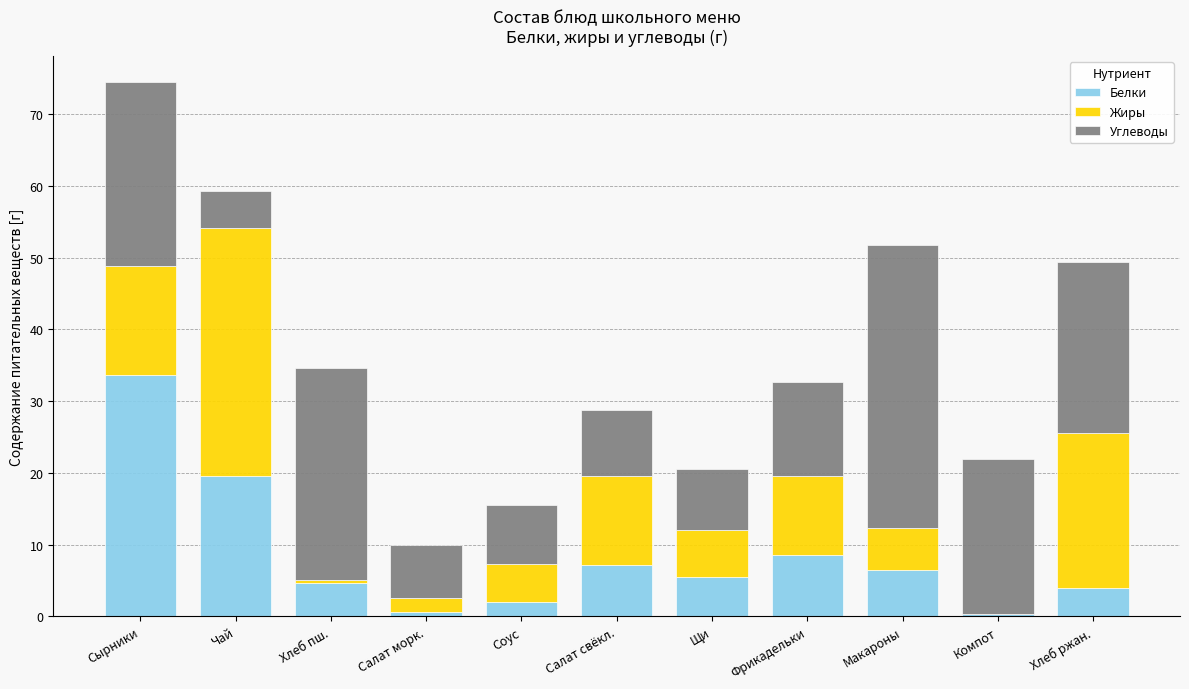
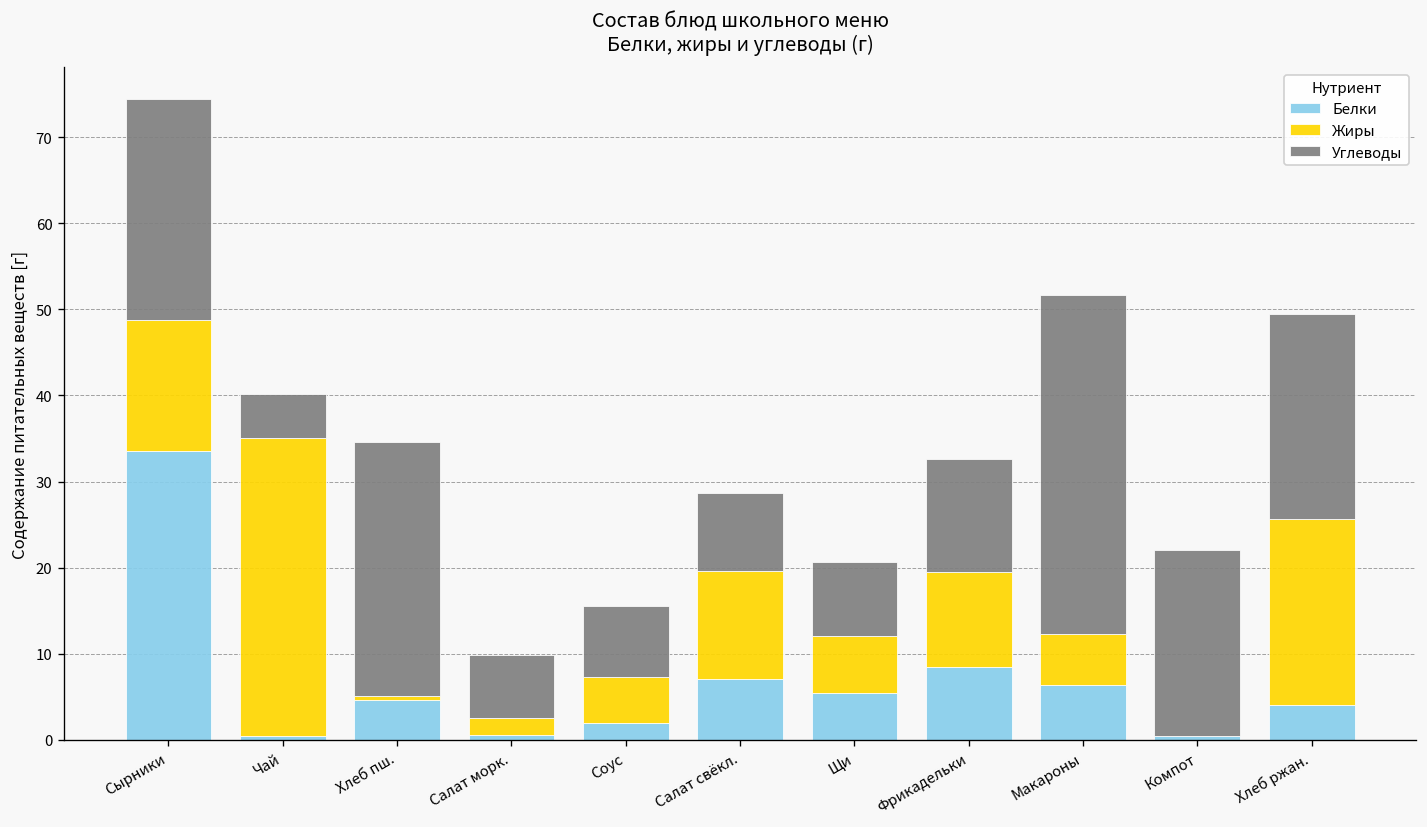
Белки, Чай: 20 -> 0
